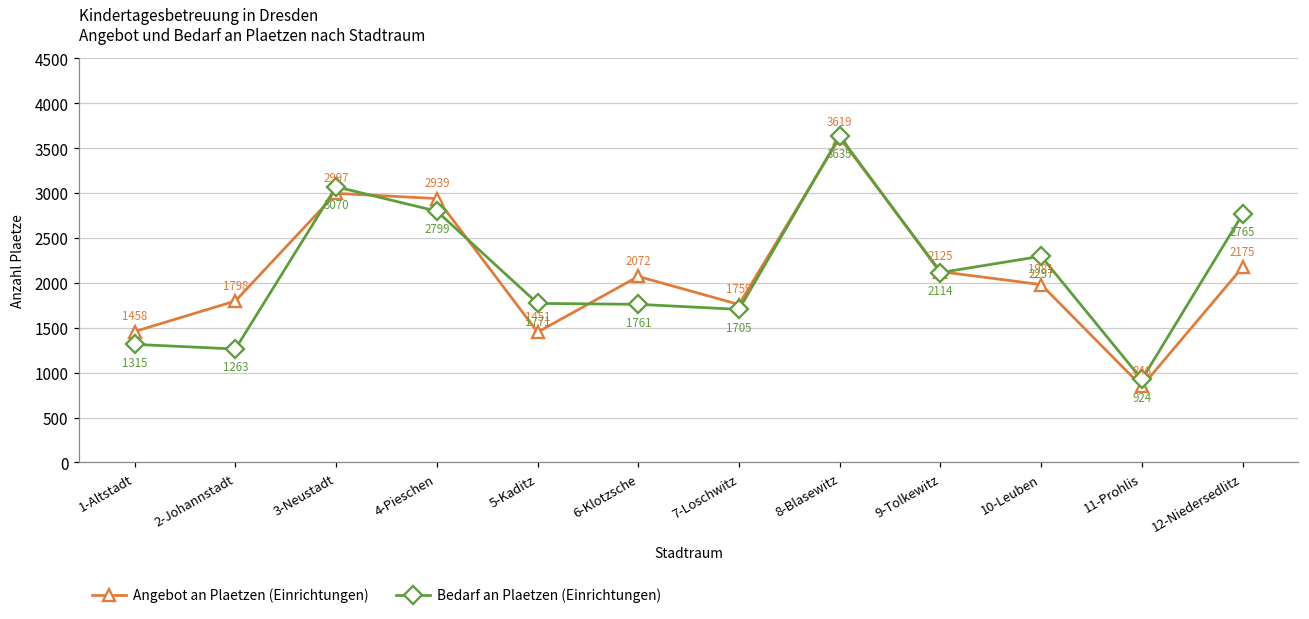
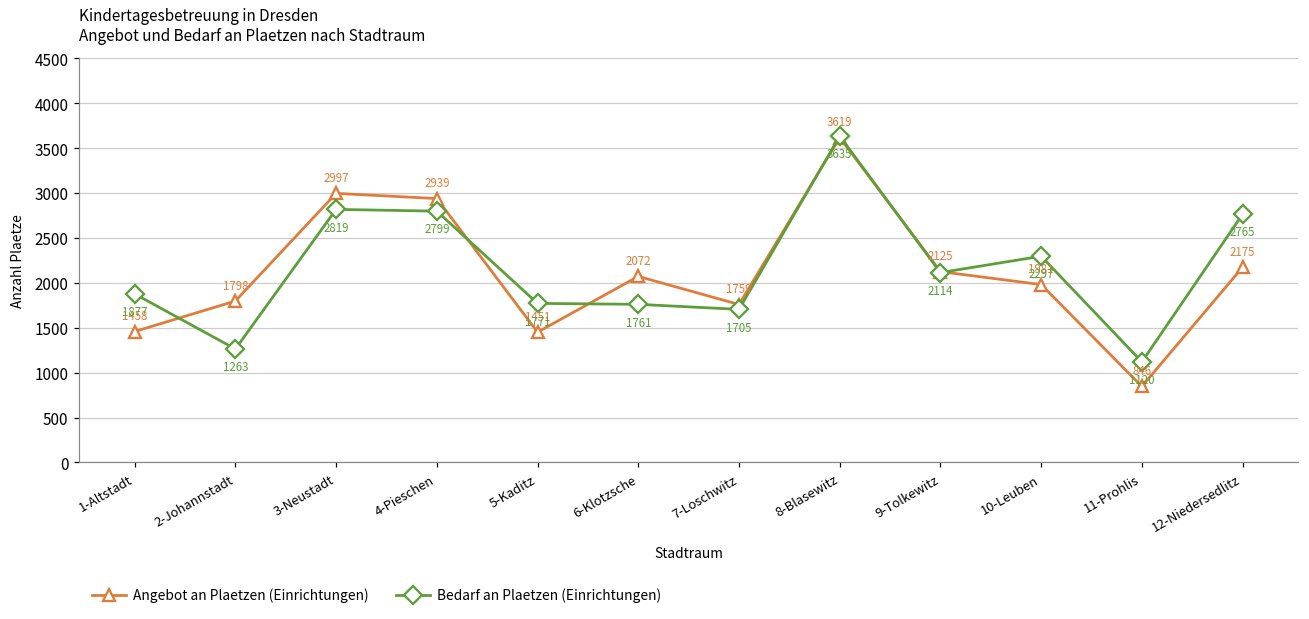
Bedarf an Plaetzen (Einrichtungen), 1-Altstadt: 1315 -> 1877
Bedarf an Plaetzen (Einrichtungen), 3-Neustadt: 3070 -> 2819
Bedarf an Plaetzen (Einrichtungen), 11-Prohlis: 924 -> 1120
